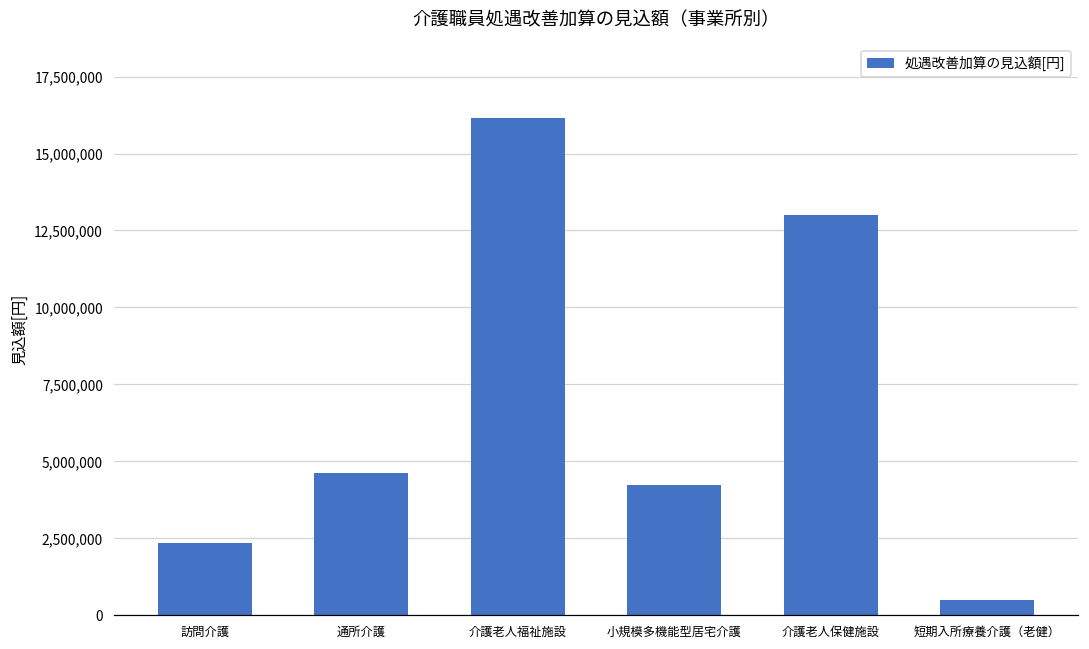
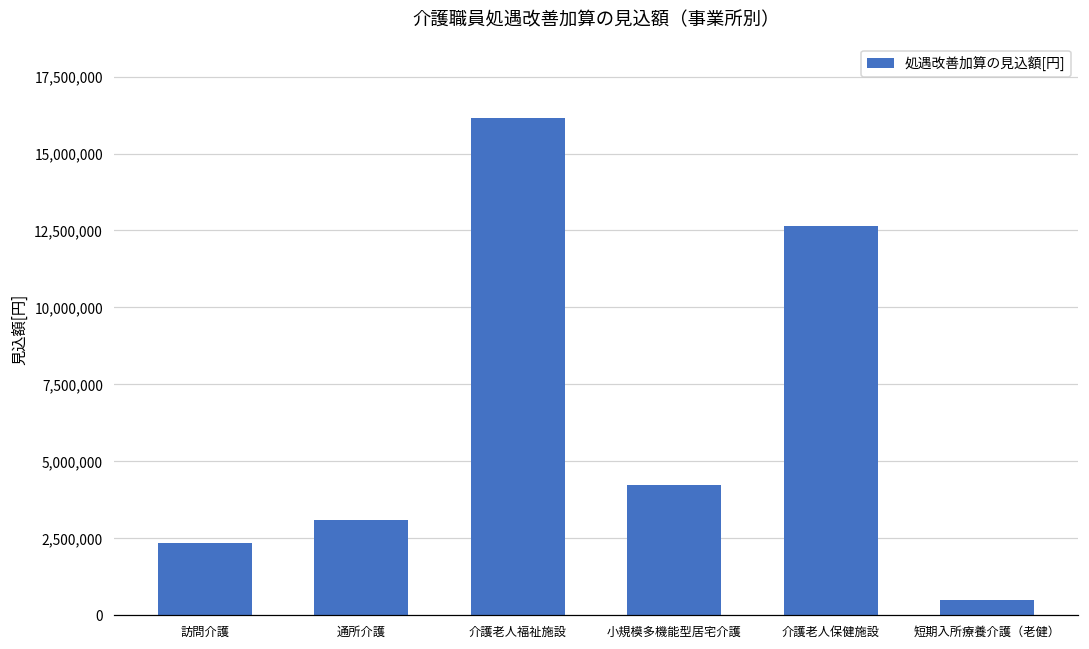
通所介護: 4,600,000 -> 3,100,000
介護老人保健施設: 13,000,000 -> 12,700,000
